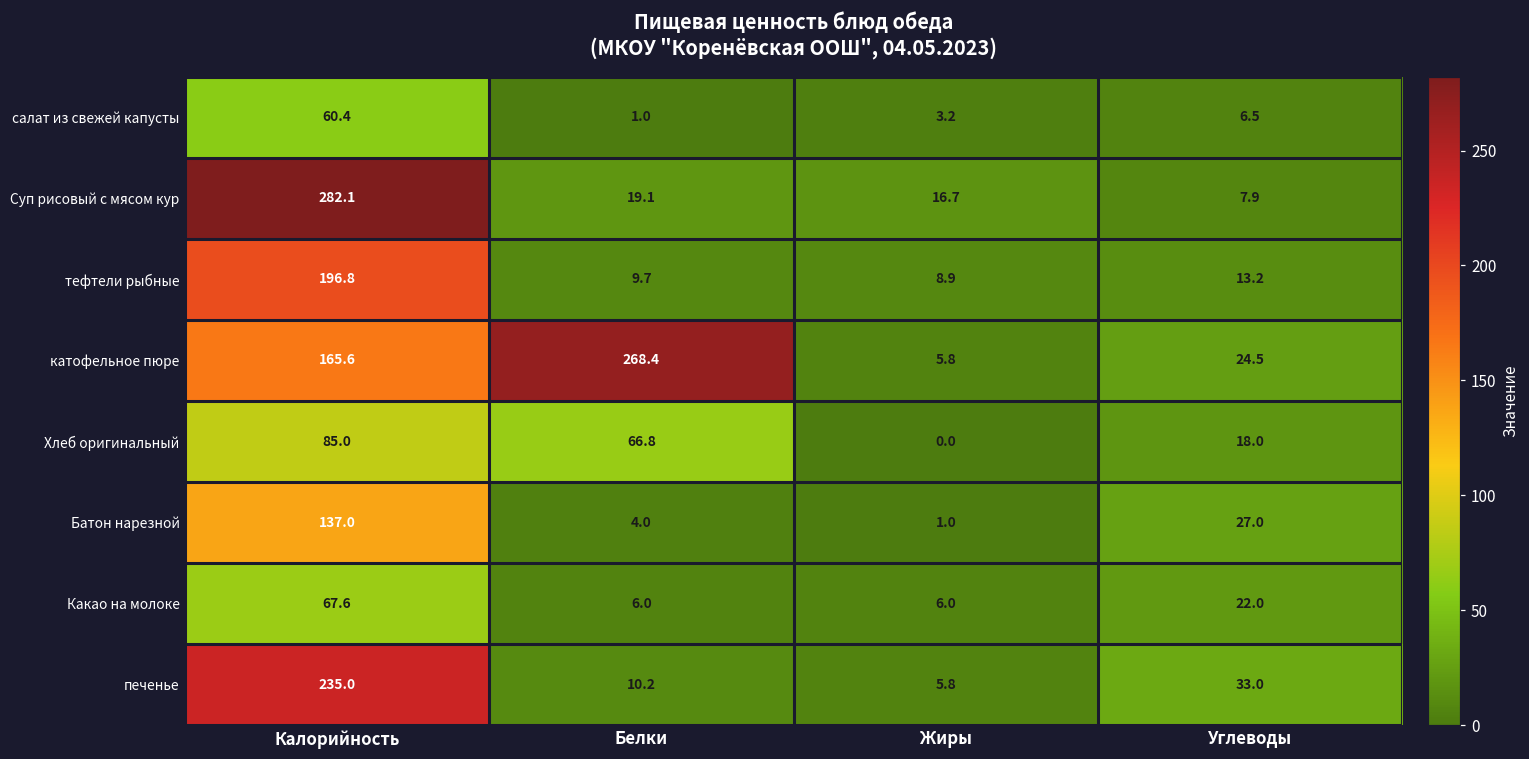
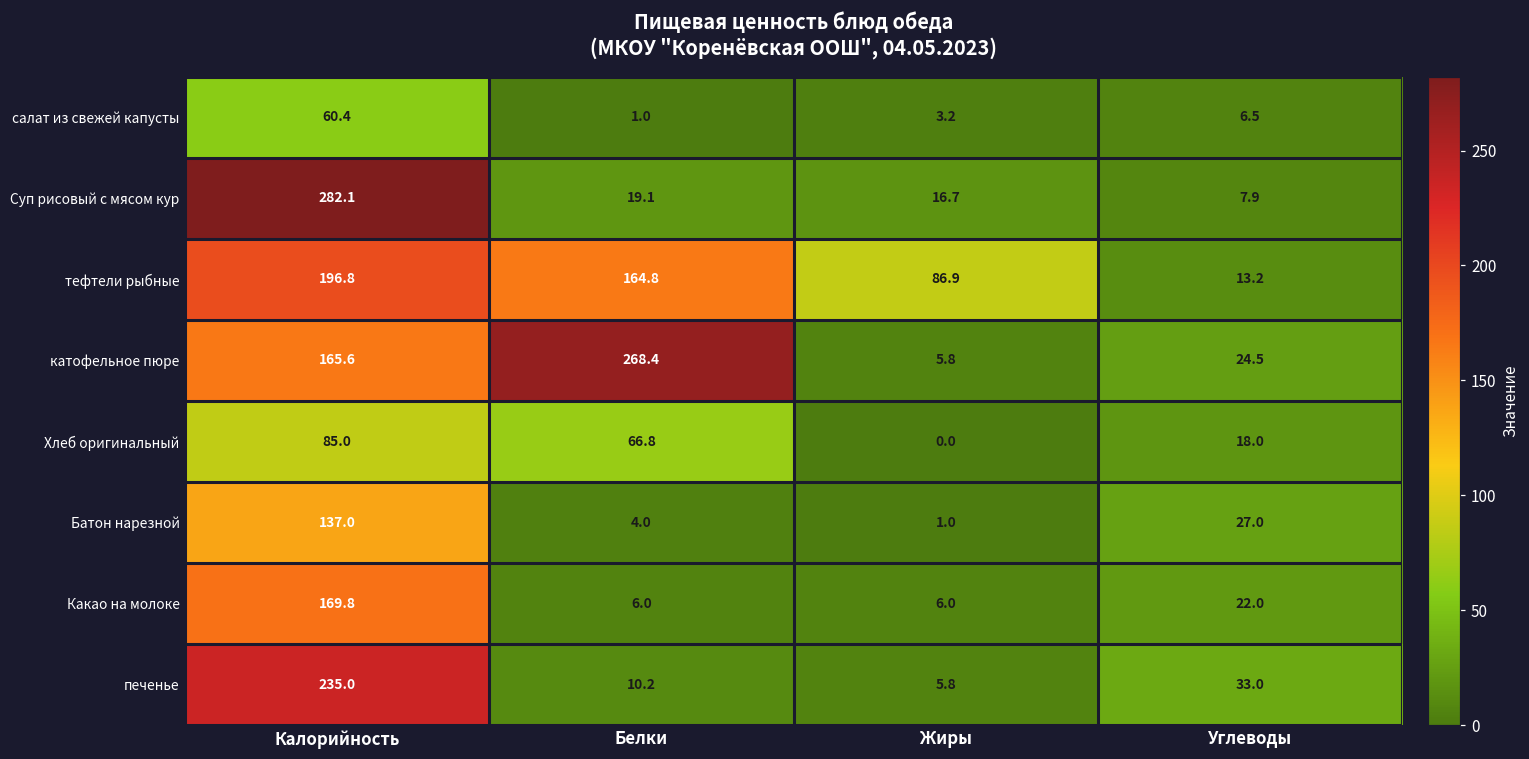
тефтели рыбные, Белки: 9.7 -> 164.8
тефтели рыбные, Жиры: 8.9 -> 86.9
Какао на молоке, Калорийность: 67.6 -> 169.8
